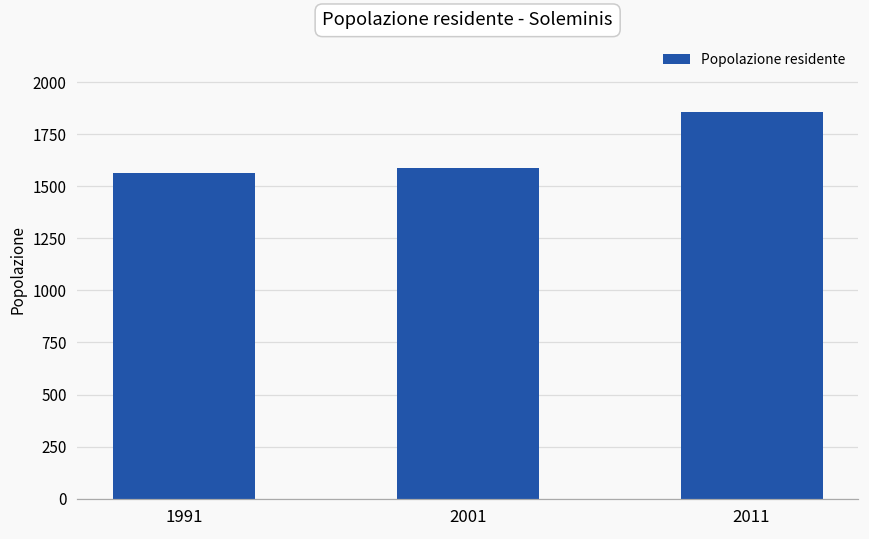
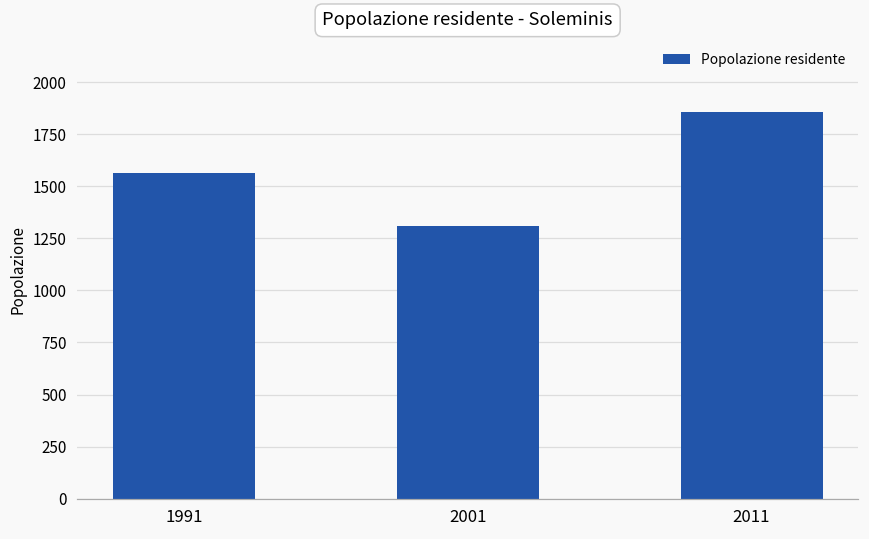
2001: 1590 -> 1310
